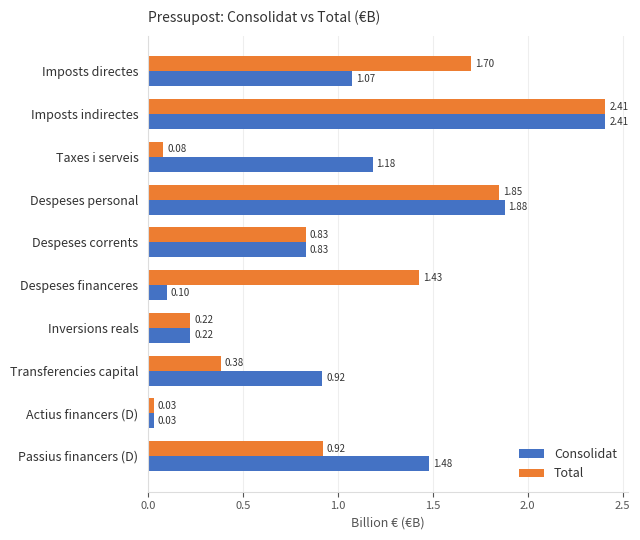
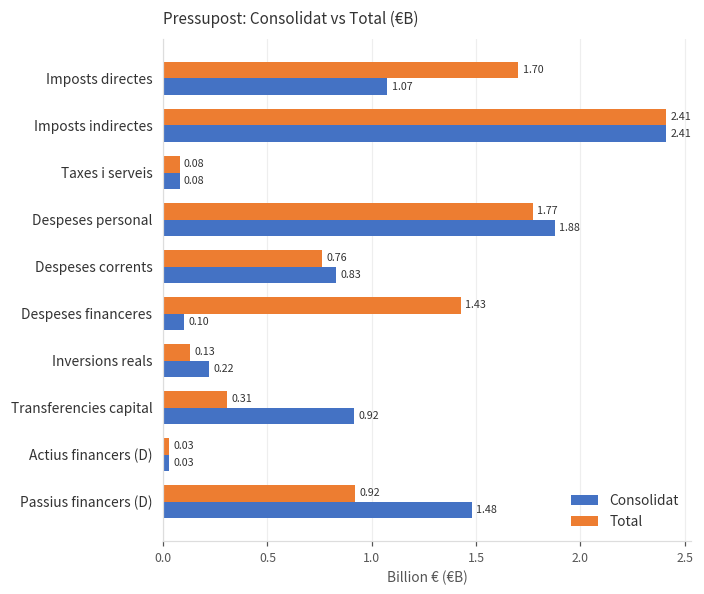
Consolidat, Taxes i serveis: 1.18 -> 0.08
Total, Despeses personal: 1.85 -> 1.77
Total, Despeses corrents: 0.83 -> 0.76
Total, Inversions reals: 0.22 -> 0.13
Total, Transferencies capital: 0.38 -> 0.31
